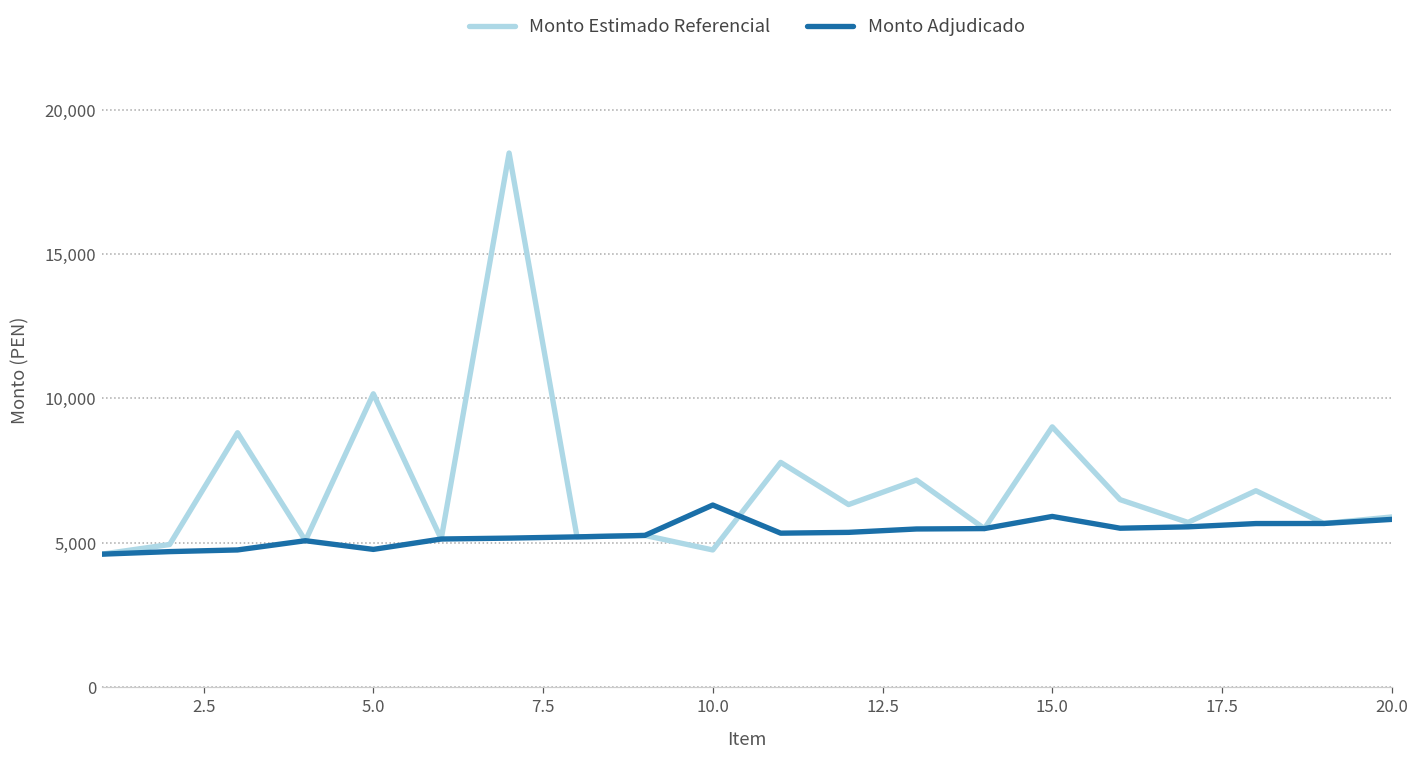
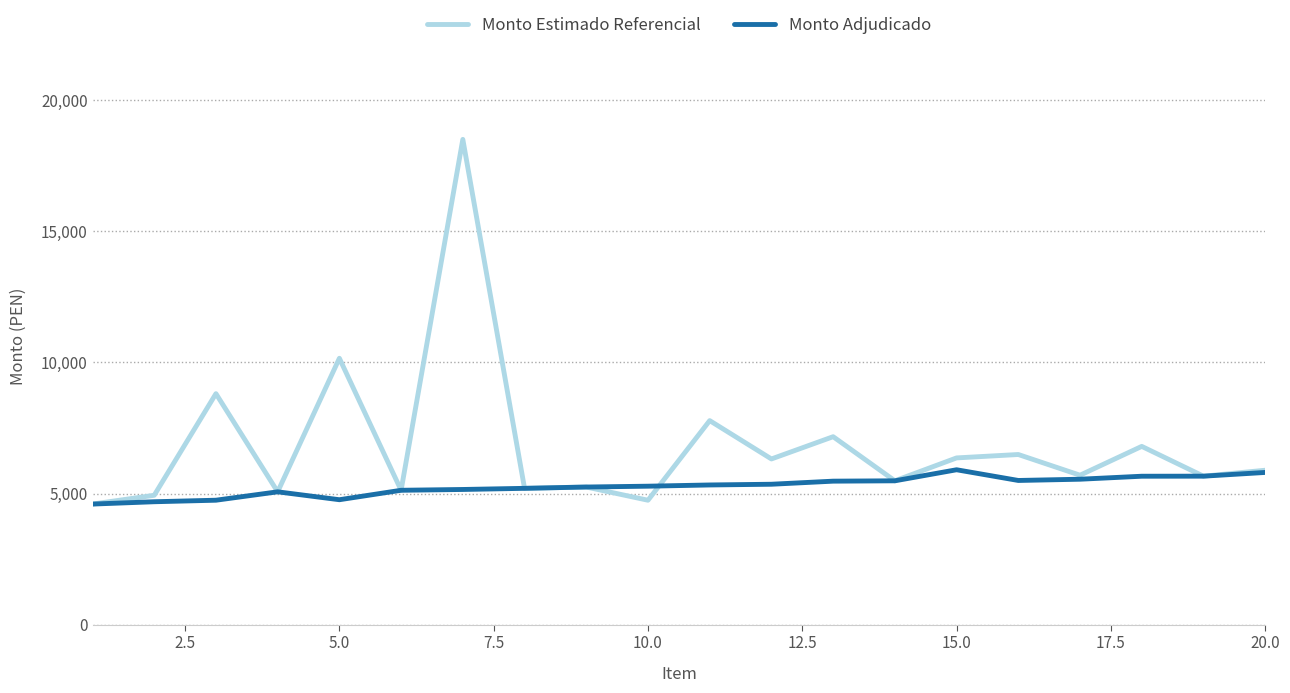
Monto Adjudicado, 10.0: 6,300 -> 5,300
Monto Estimado Referencial, 15.0: 9,000 -> 6,400
